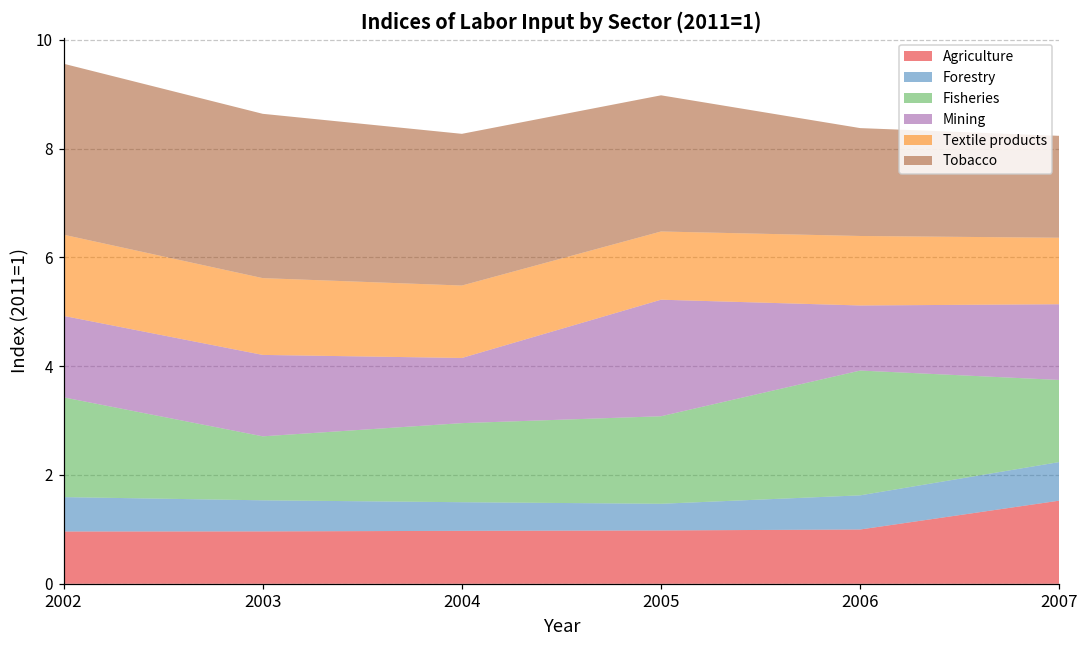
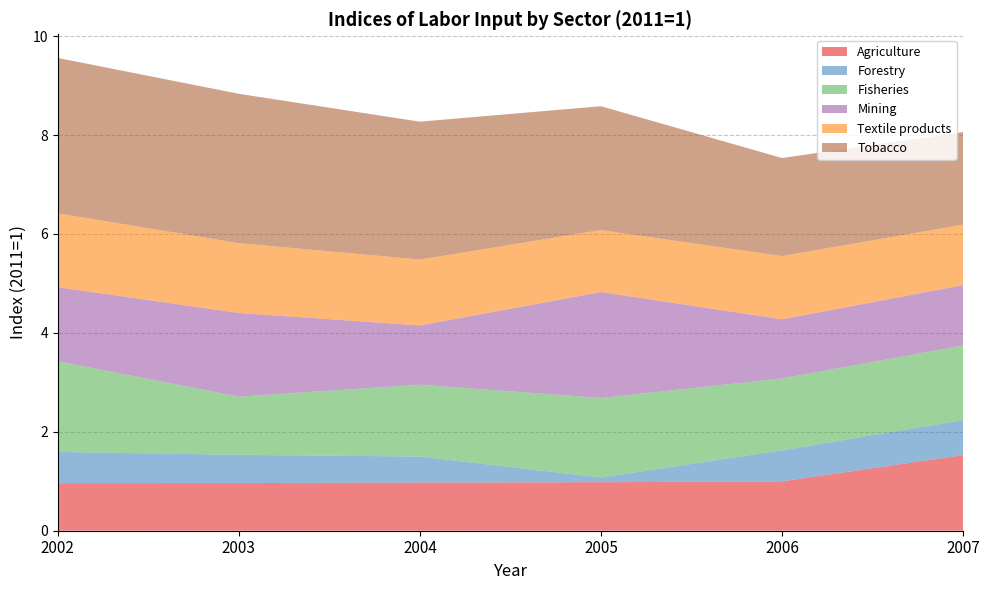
Mining, 2003: 1.5 -> 1.7
Forestry, 2005: 0.5 -> 0.1
Fisheries, 2006: 2.3 -> 1.5
Mining, 2007: 1.4 -> 1.2
